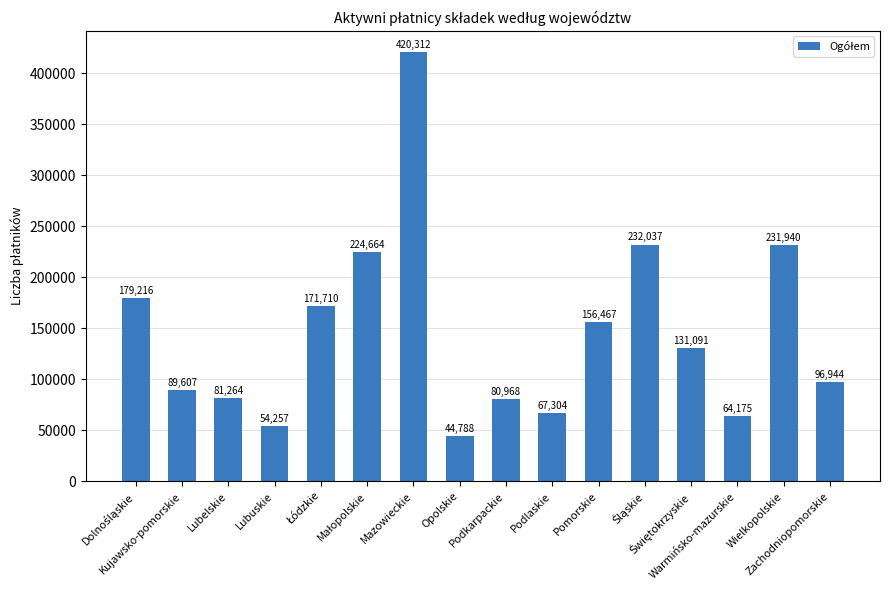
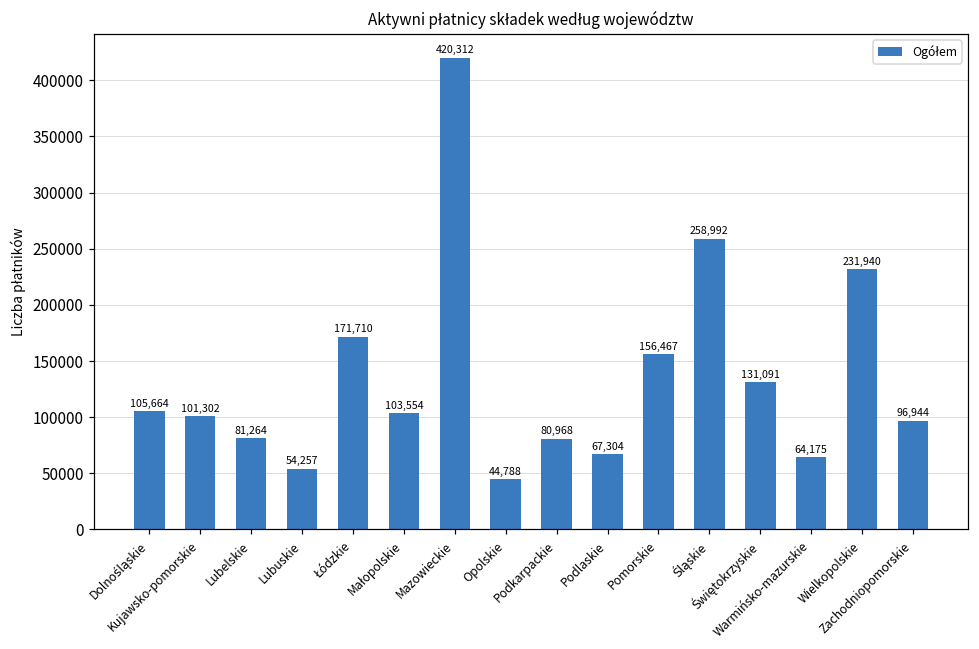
Dolnośląskie: 179,216 -> 105,664
Kujawsko-pomorskie: 89,607 -> 101,302
Małopolskie: 224,664 -> 103,554
Śląskie: 232,037 -> 258,992
